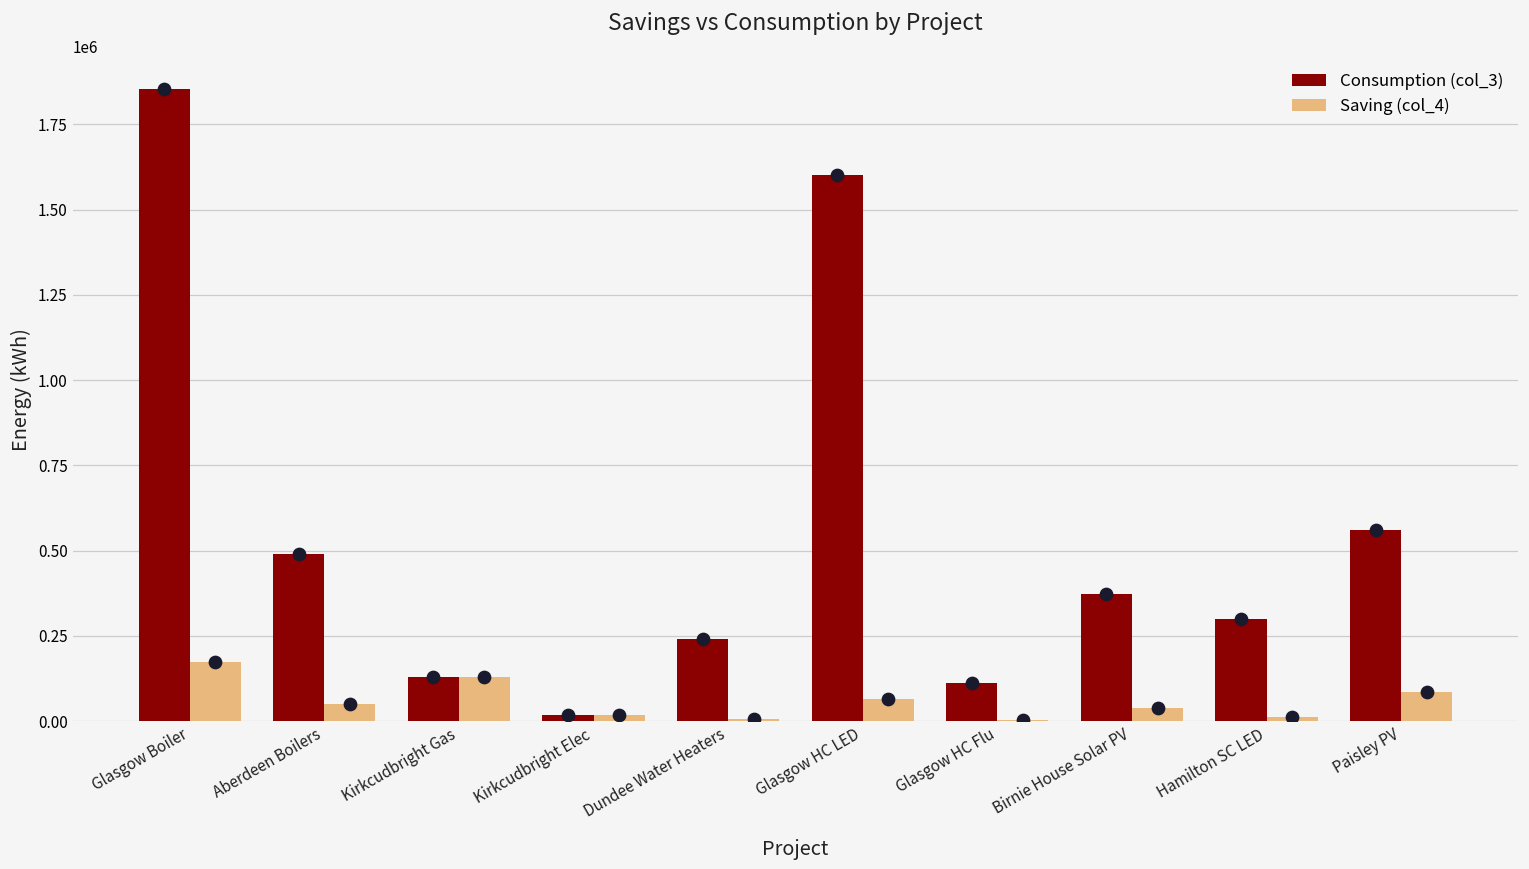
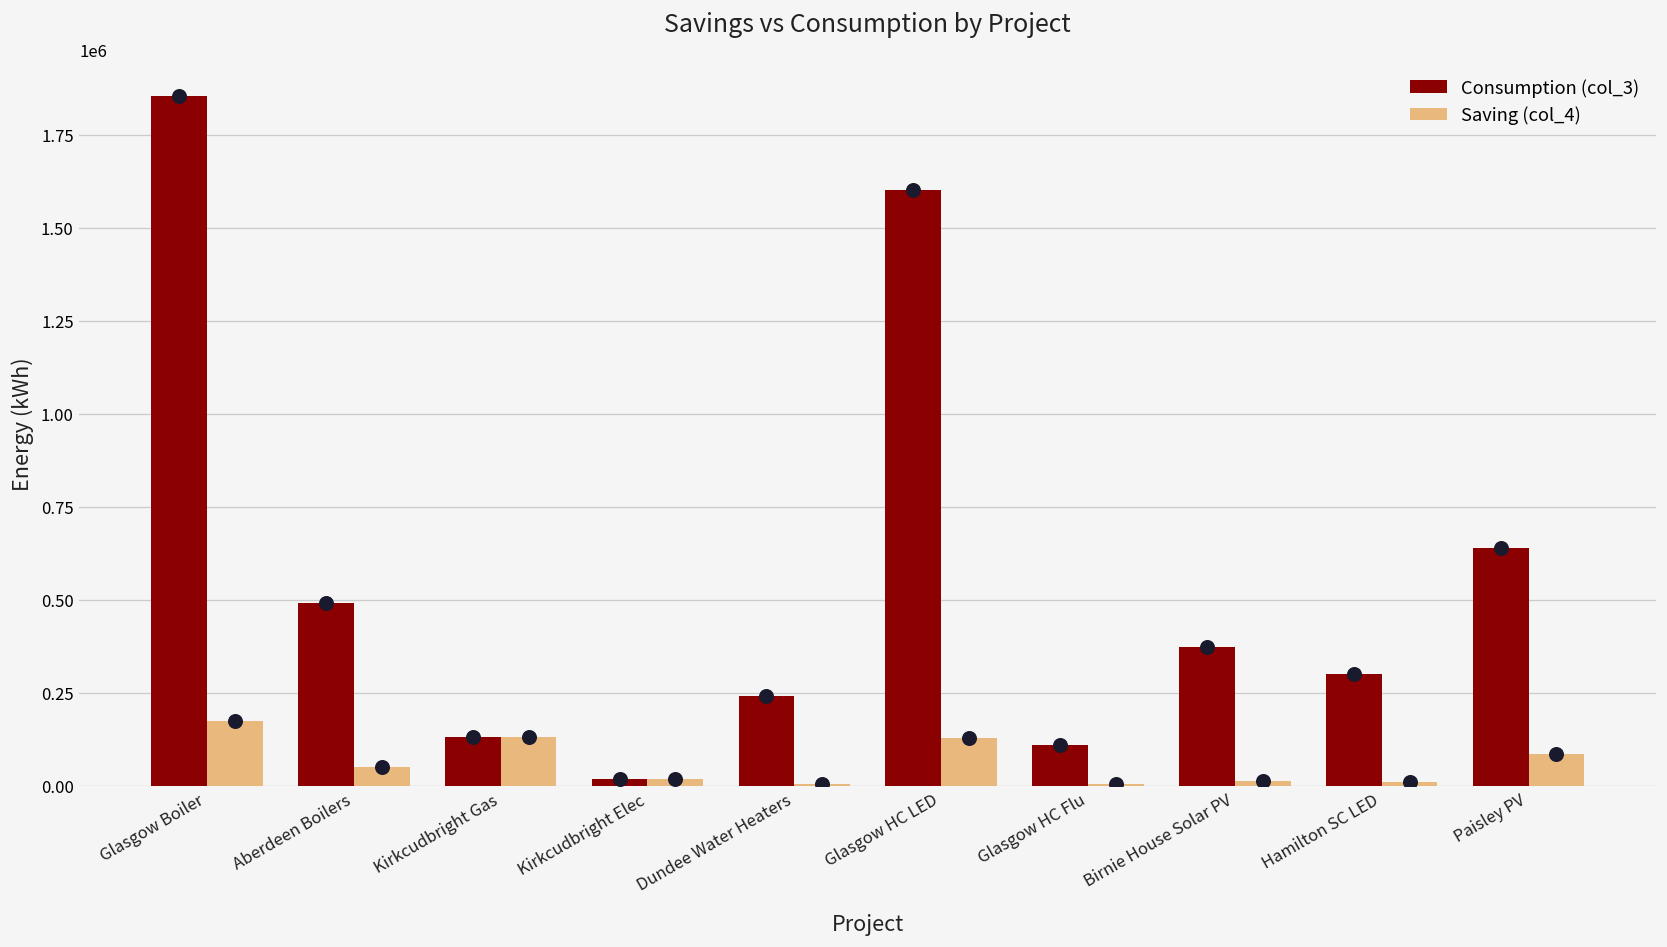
Saving (col_4), Glasgow HC LED: 60000 -> 130000
Saving (col_4), Birnie House Solar PV: 40000 -> 10000
Consumption (col_3), Paisley PV: 560000 -> 640000
